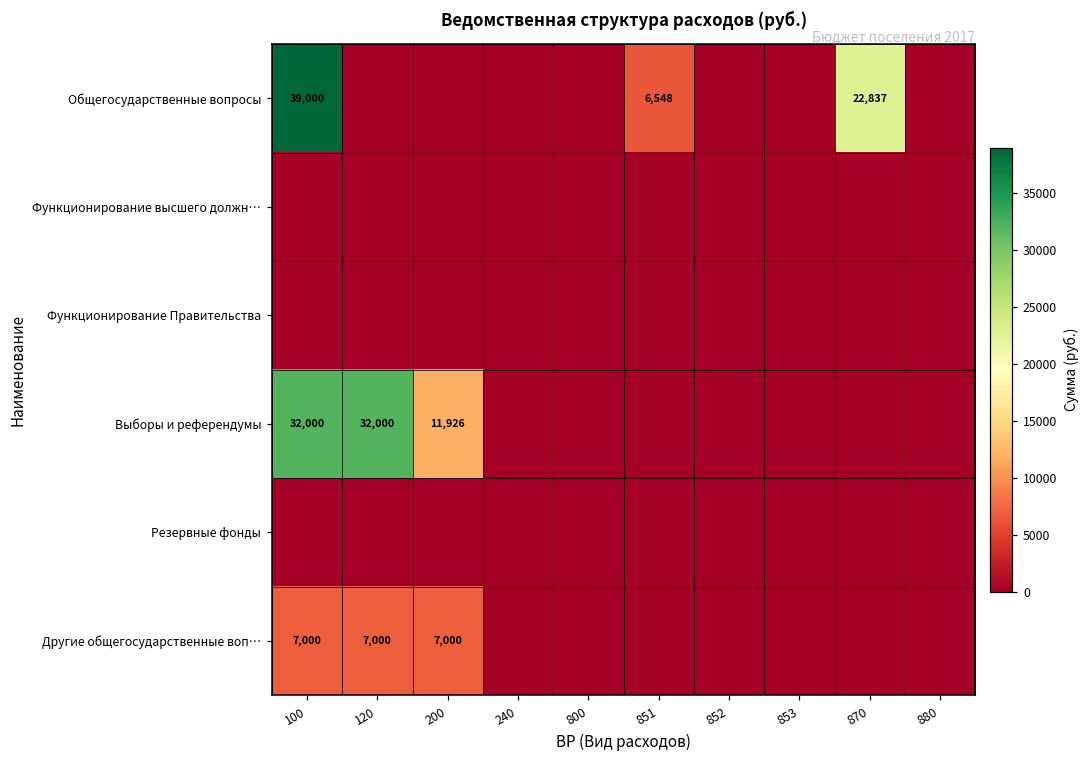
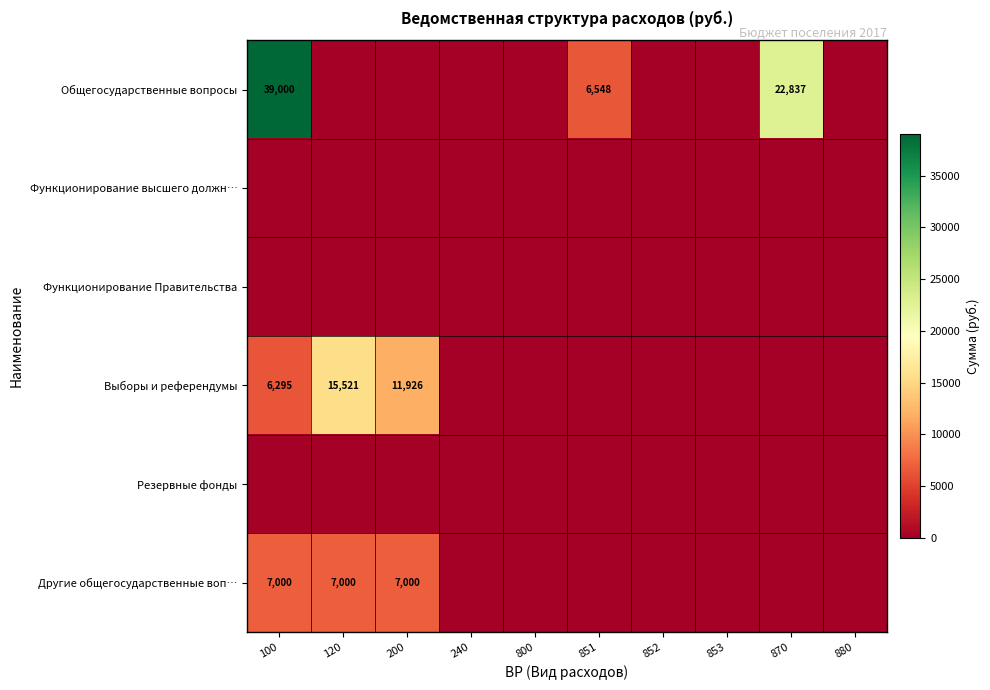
Выборы и референдумы, 100: 32,000 -> 6,295
Выборы и референдумы, 120: 32,000 -> 15,521
